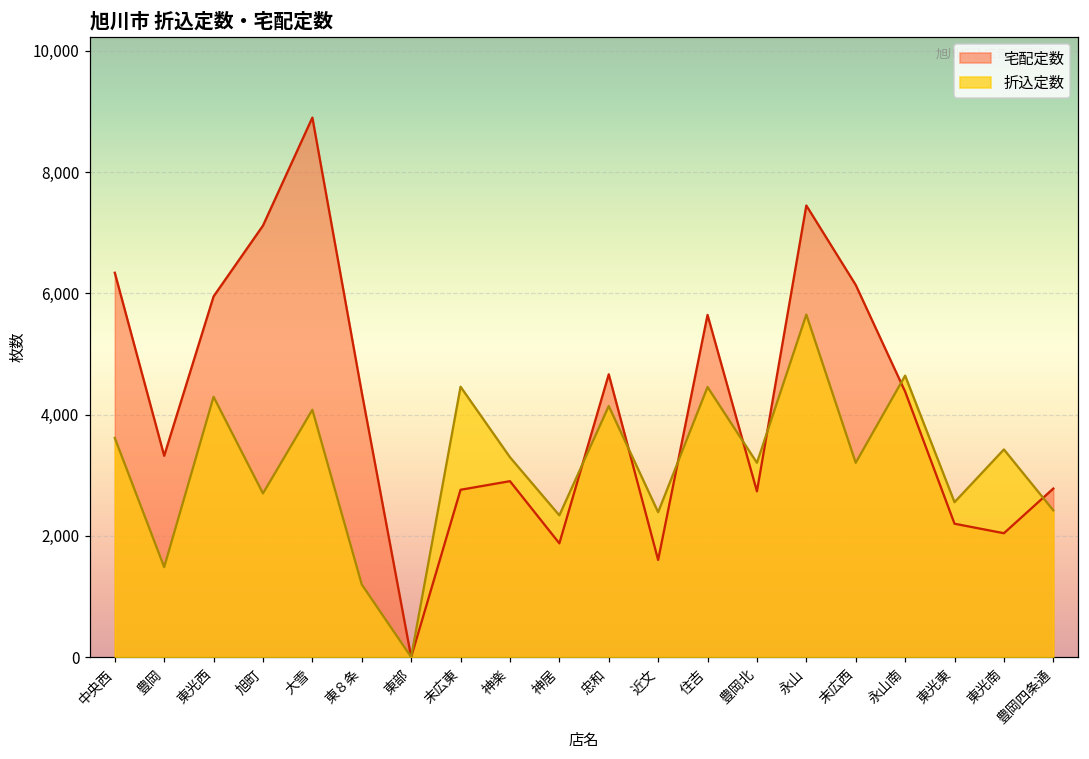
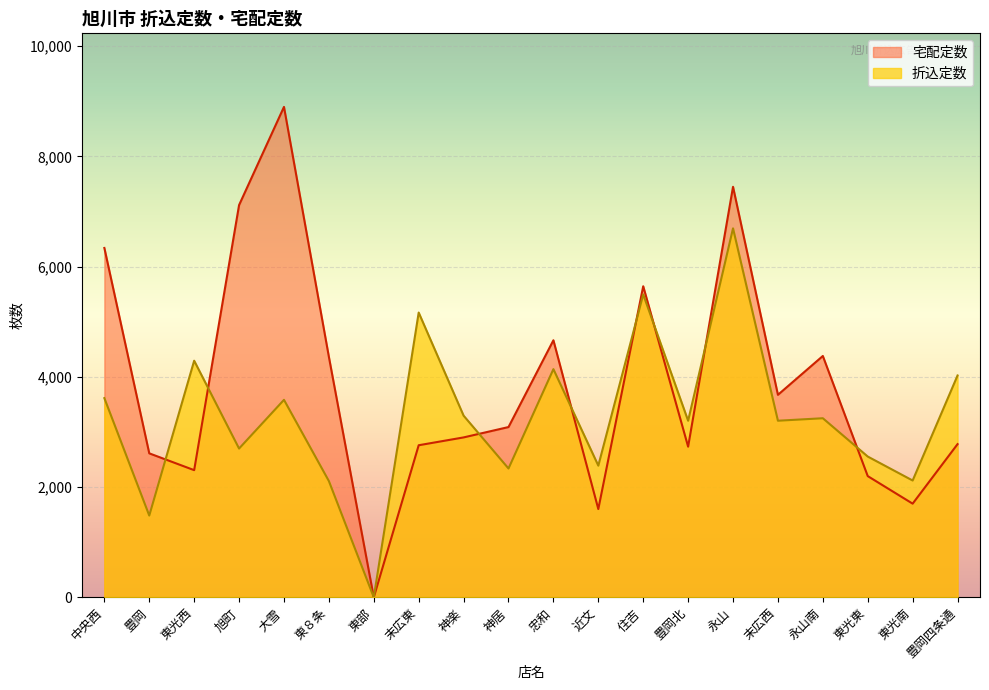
宅配定数, 豊岡: 3,300 -> 2,600
宅配定数, 東光西: 6,000 -> 2,300
折込定数, 大雪: 4,100 -> 3,600
折込定数, 東８条: 1,200 -> 2,100
折込定数, 末広東: 4,500 -> 5,200
宅配定数, 神居: 1,900 -> 3,100
折込定数, 住吉: 4,500 -> 5,500
折込定数, 永山: 5,700 -> 6,700
宅配定数, 末広西: 6,100 -> 3,700
折込定数, 永山南: 4,600 -> 3,300
宅配定数, 東光南: 2,000 -> 1,700
折込定数, 東光南: 3,400 -> 2,100
折込定数, 豊岡四条通: 2,400 -> 4,000
